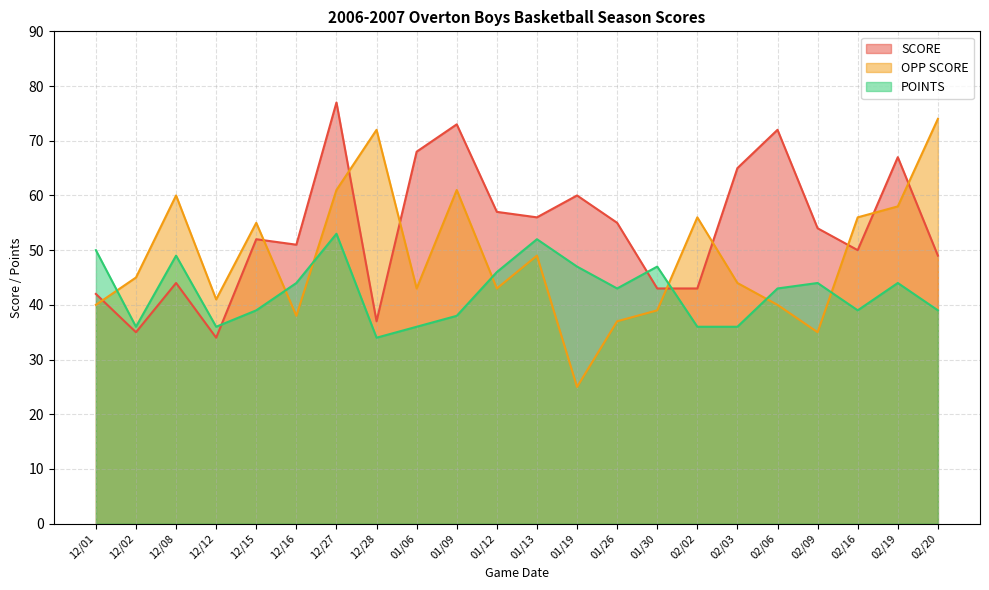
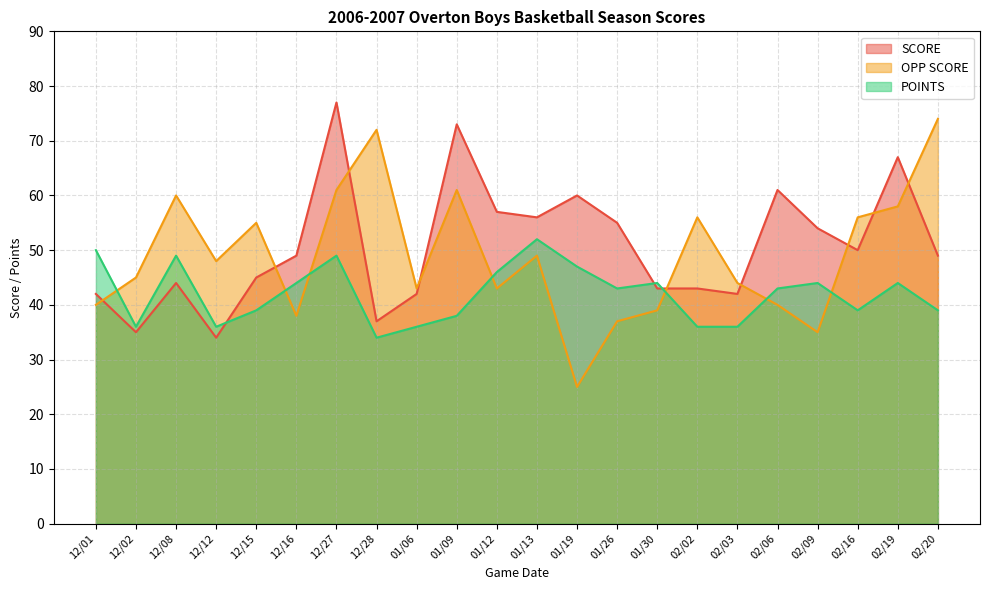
OPP SCORE, 12/12: 41 -> 48
SCORE, 12/15: 52 -> 45
SCORE, 12/16: 51 -> 49
POINTS, 12/27: 53 -> 49
SCORE, 01/06: 68 -> 42
POINTS, 01/30: 47 -> 44
SCORE, 02/03: 65 -> 42
SCORE, 02/06: 72 -> 61
